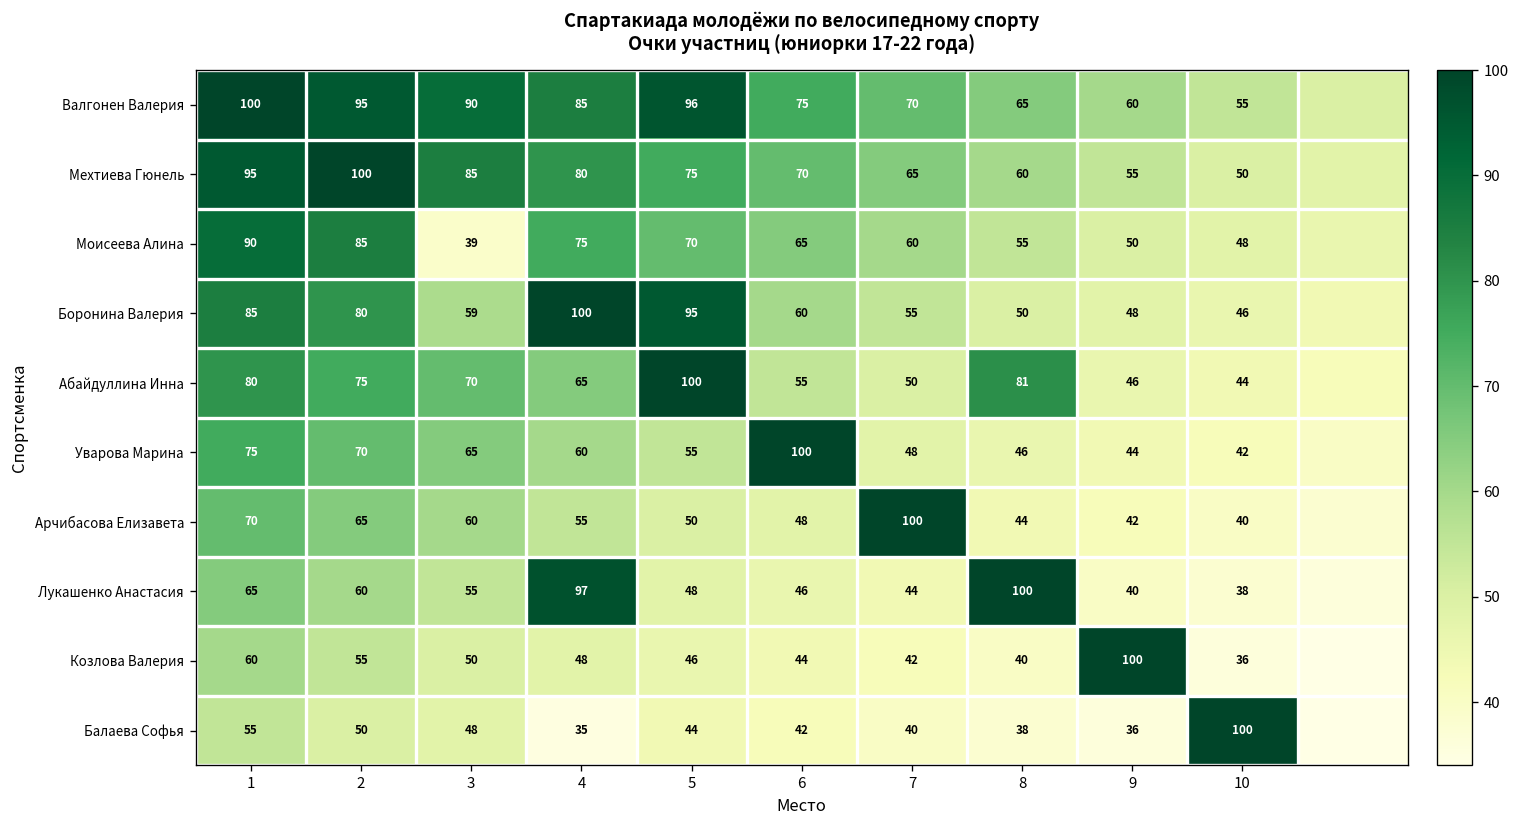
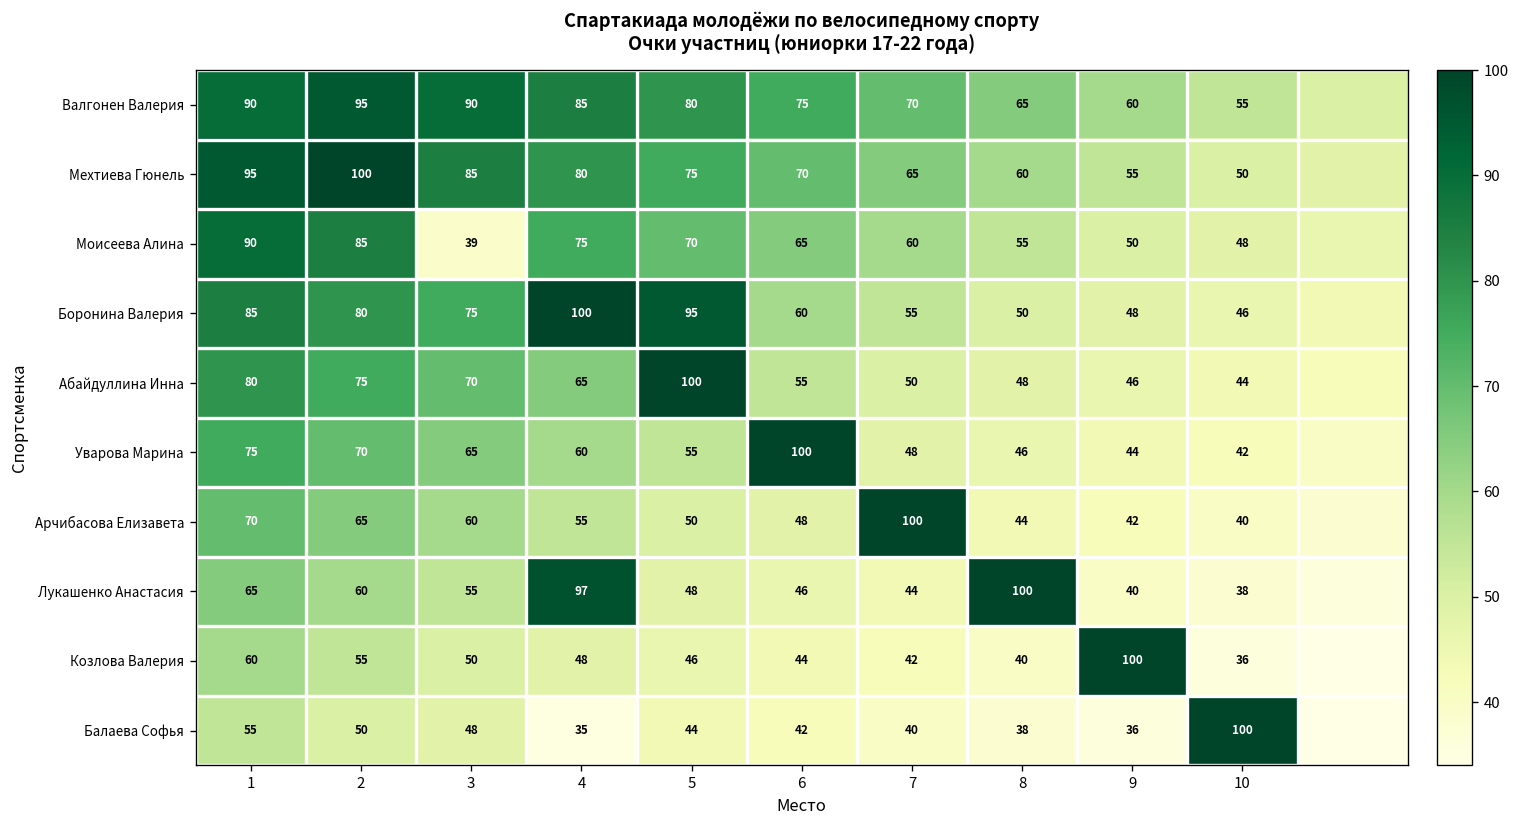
Валгонен Валерия, 1: 100 -> 90
Валгонен Валерия, 5: 96 -> 80
Боронина Валерия, 3: 59 -> 75
Абайдуллина Инна, 8: 81 -> 48
